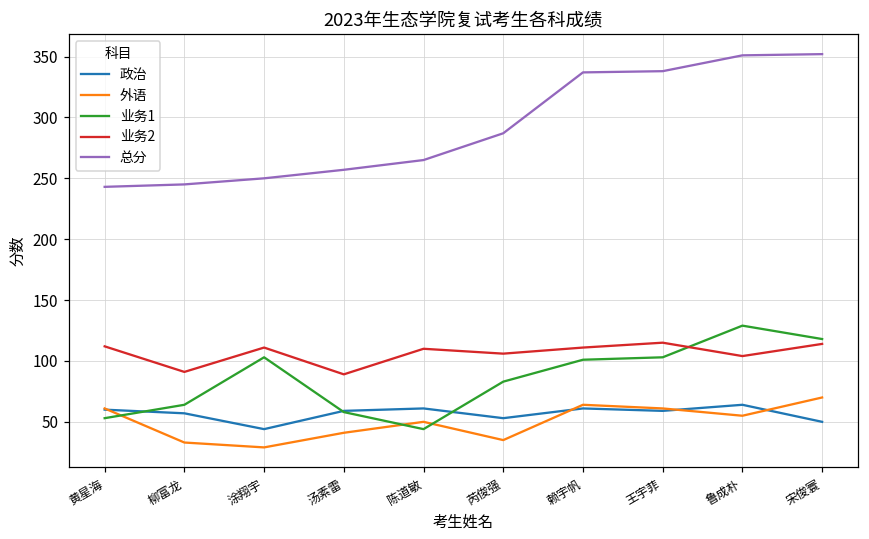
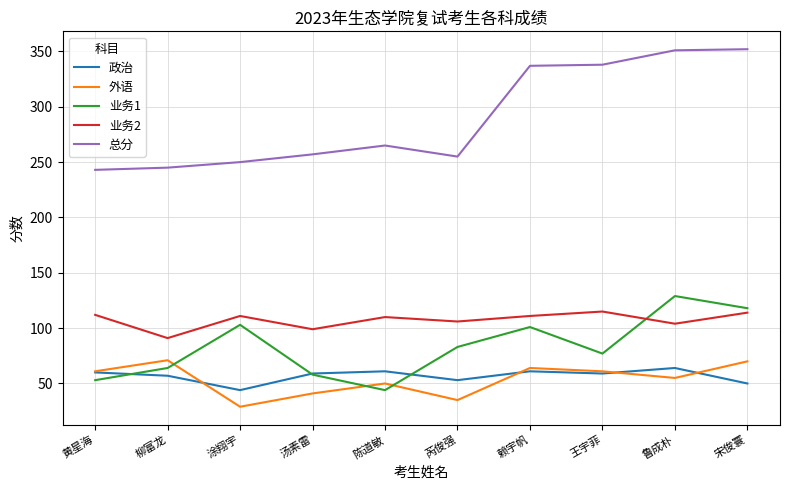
外语, 柳富龙: 33 -> 71
业务2, 汤素雷: 89 -> 99
总分, 芮俊强: 287 -> 255
业务1, 王宇菲: 103 -> 77
